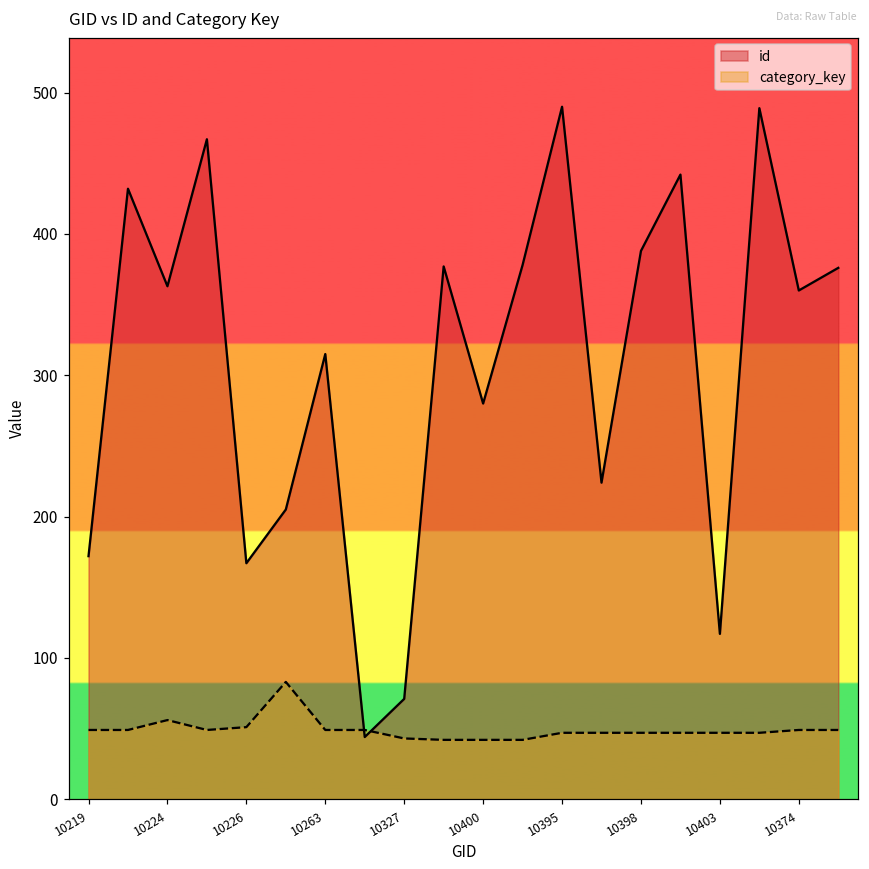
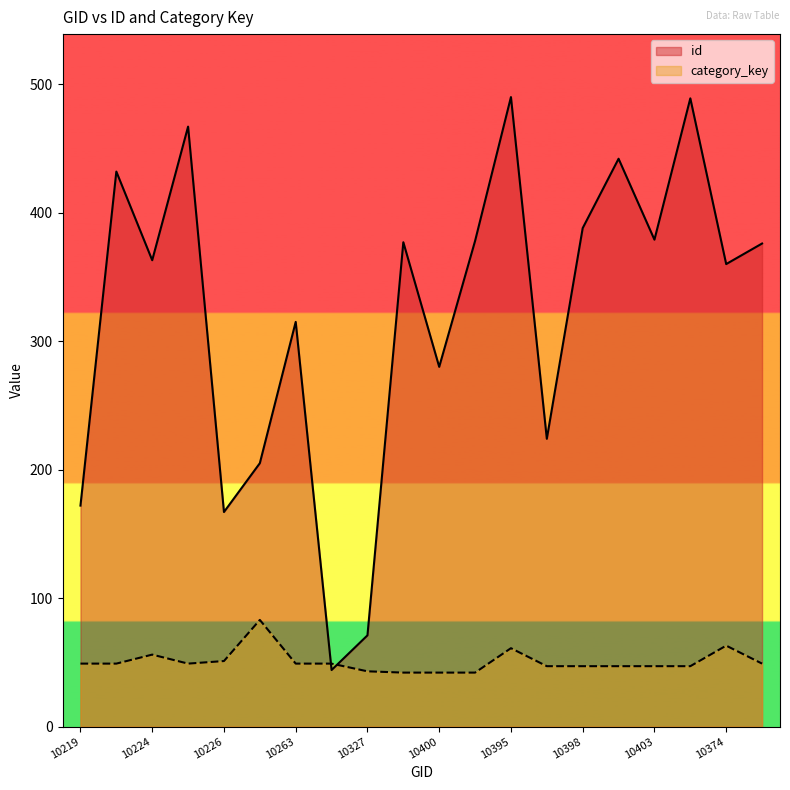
category_key, 10395: 47 -> 61
id, 10403: 117 -> 379
category_key, 10374: 49 -> 63
